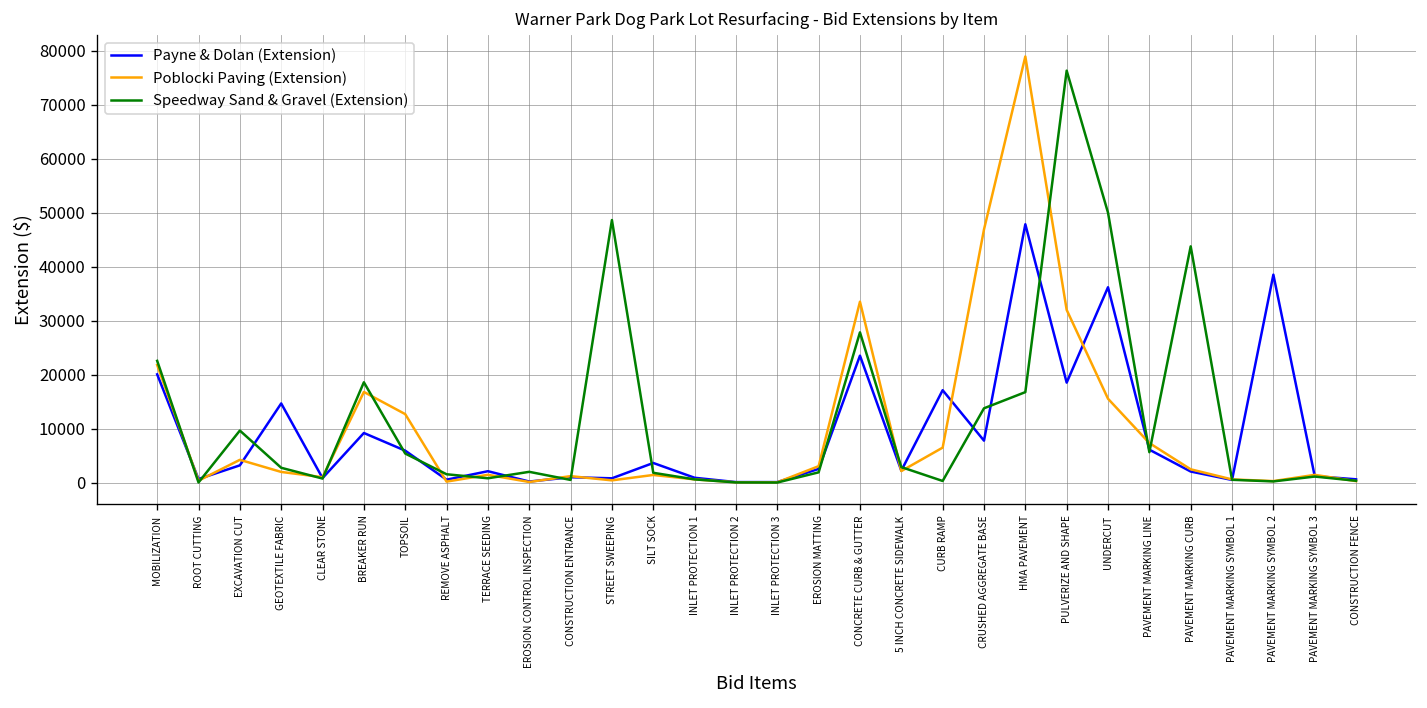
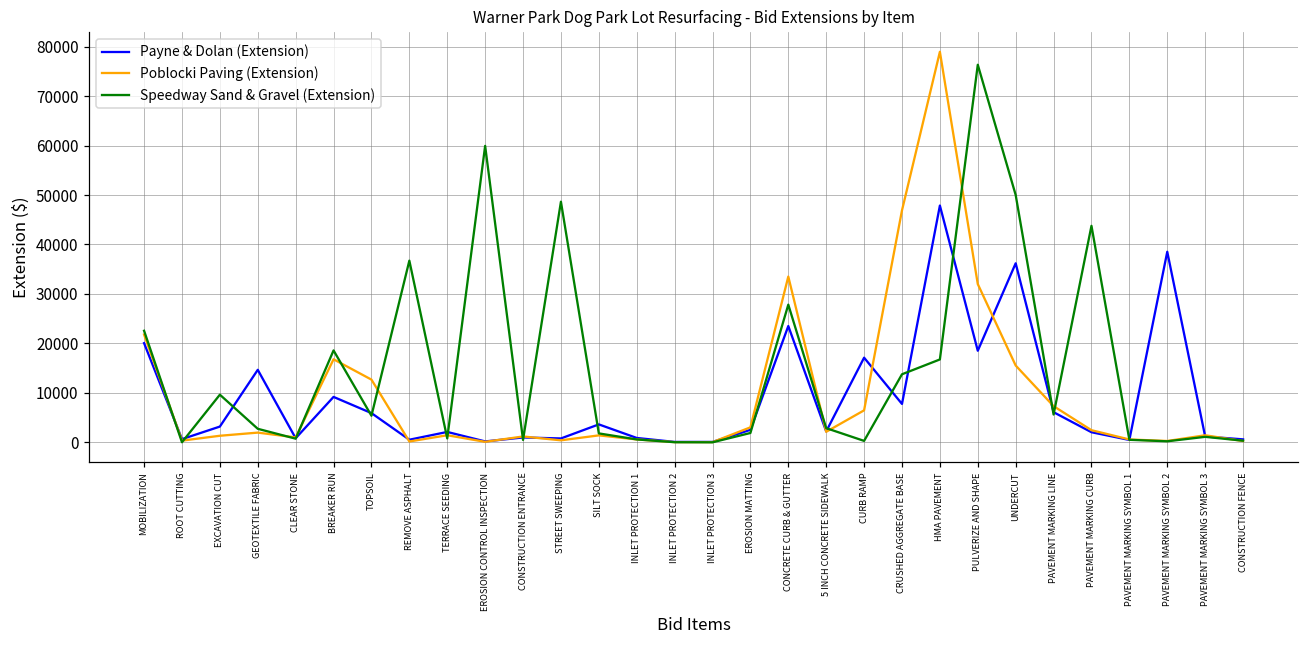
Poblocki Paving (Extension), EXCAVATION CUT: 4000 -> 1000
Speedway Sand & Gravel (Extension), REMOVE ASPHALT: 2000 -> 37000
Speedway Sand & Gravel (Extension), EROSION CONTROL INSPECTION: 2000 -> 60000
